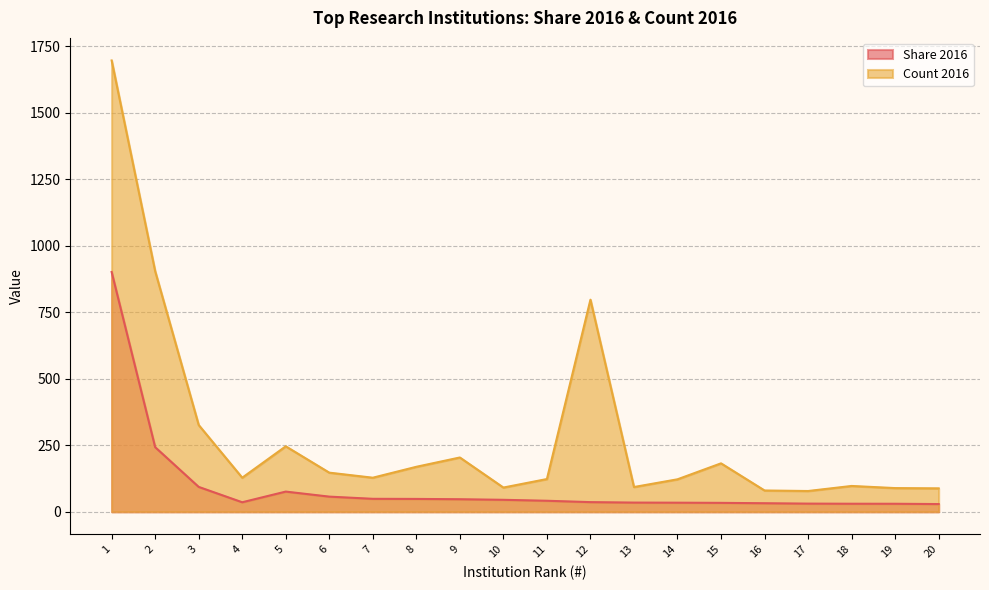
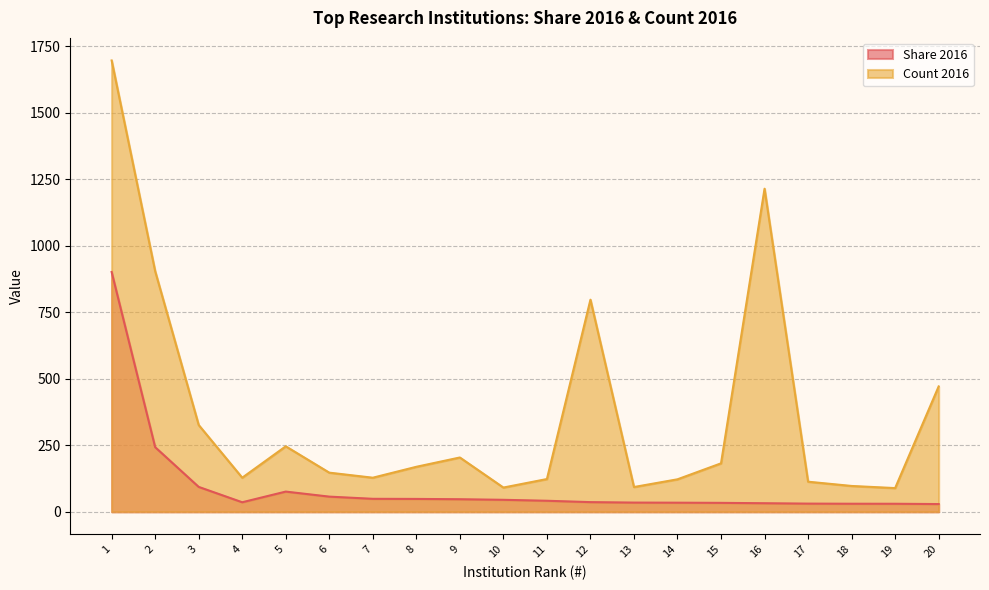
Count 2016, 16: 80 -> 1210
Count 2016, 17: 80 -> 110
Count 2016, 20: 90 -> 470
